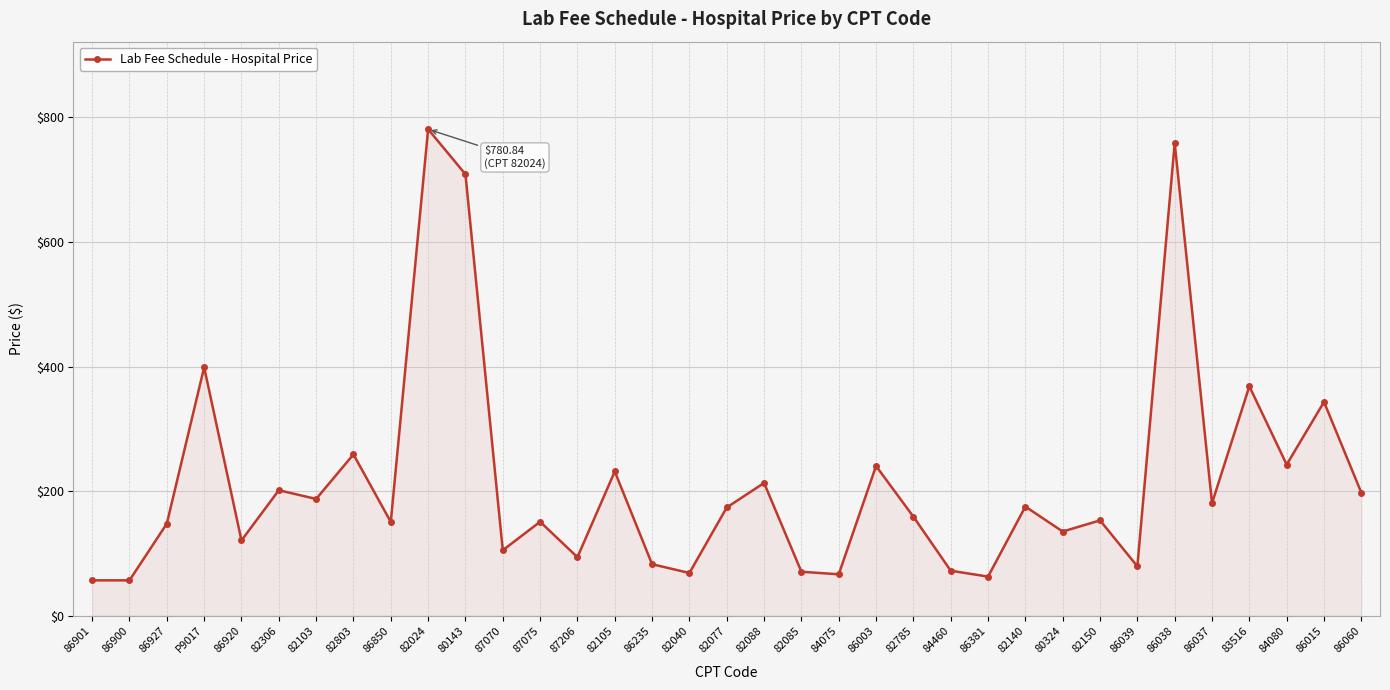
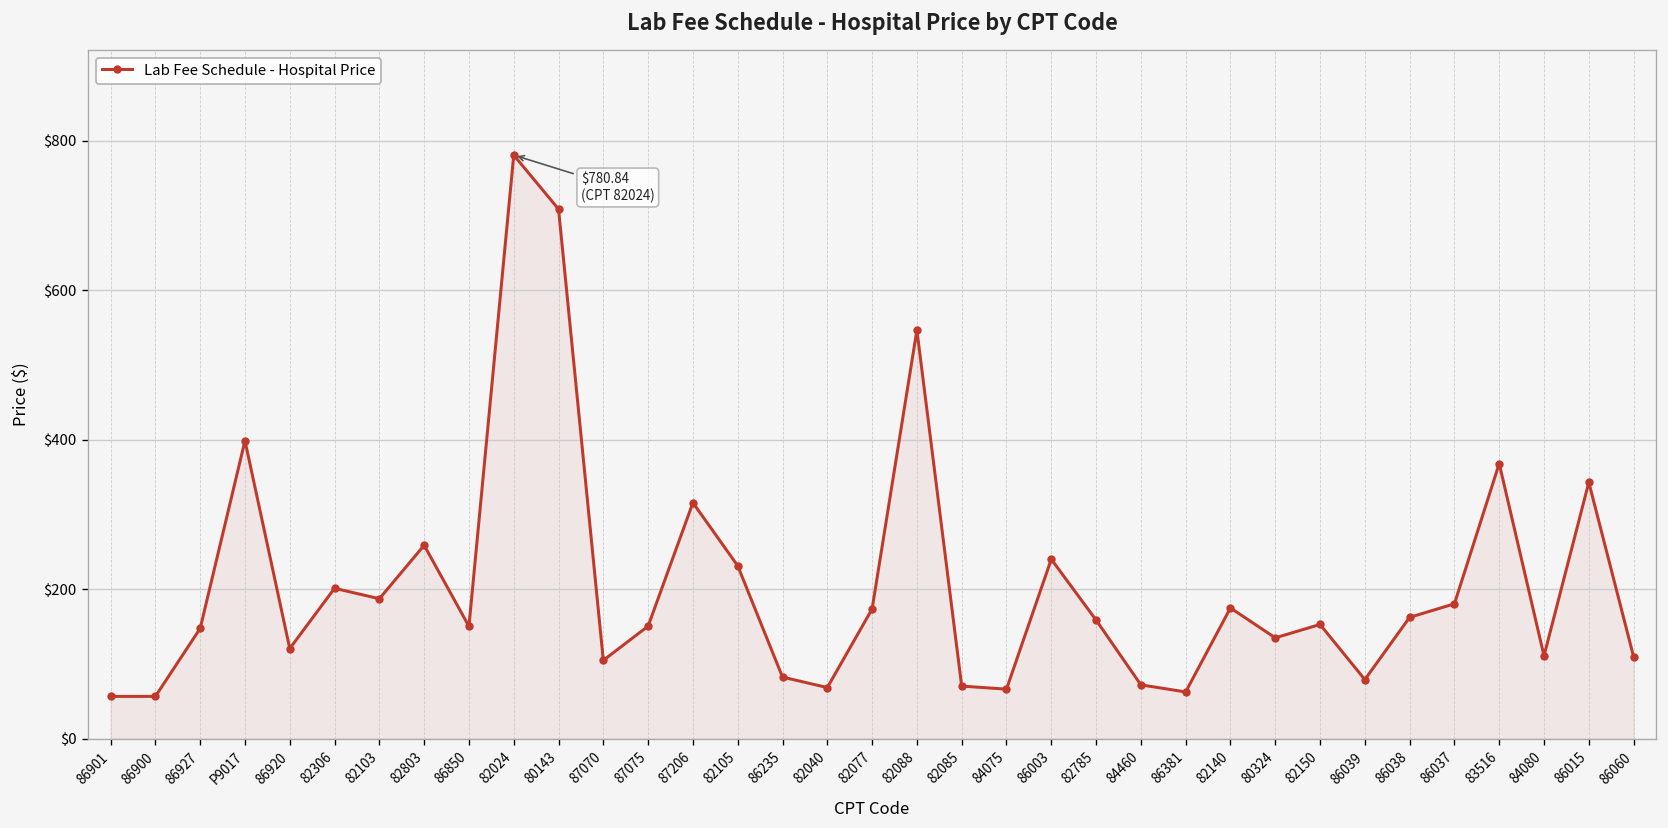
87206: $90 -> $320
82088: $210 -> $550
86038: $760 -> $160
84080: $240 -> $110
86060: $200 -> $110
